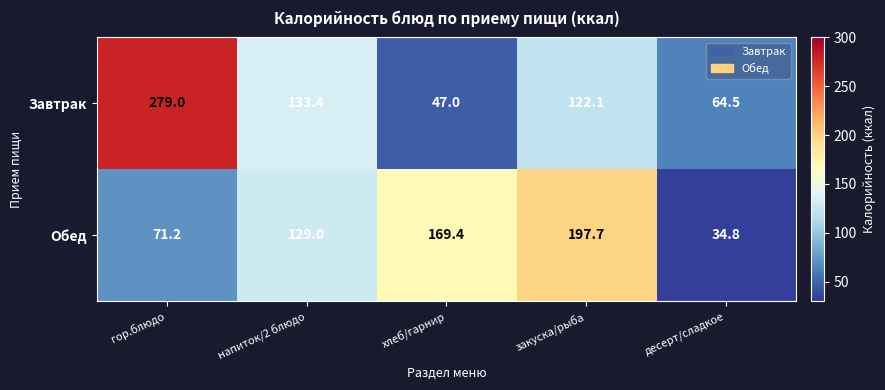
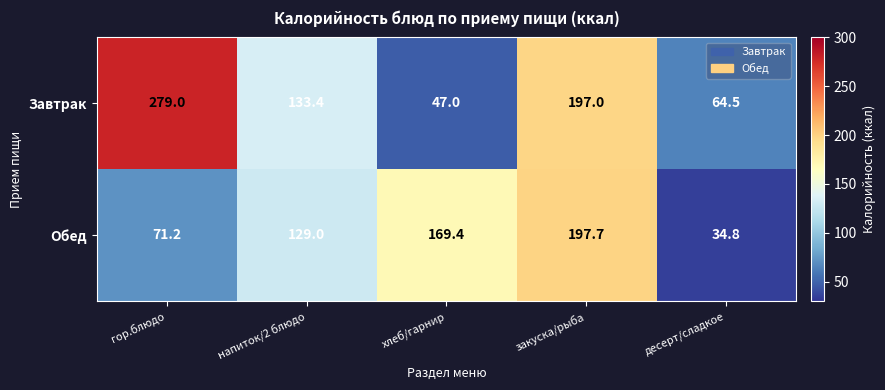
Завтрак, закуска/рыба: 122.1 -> 197.0
